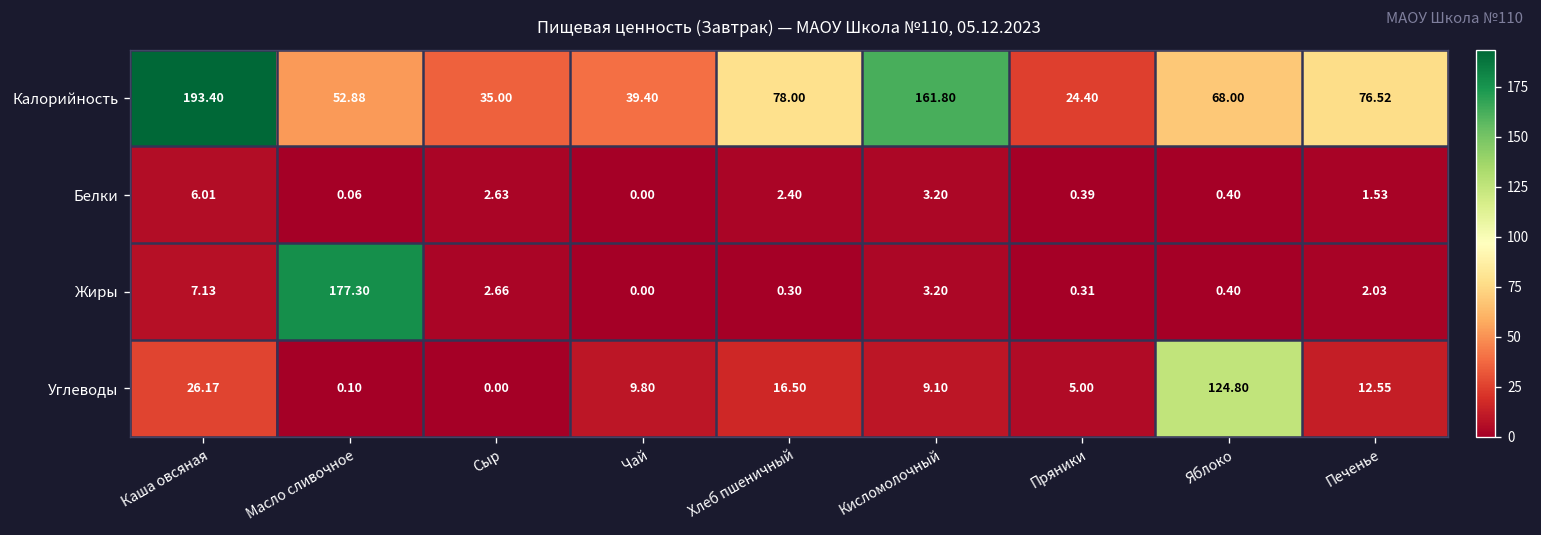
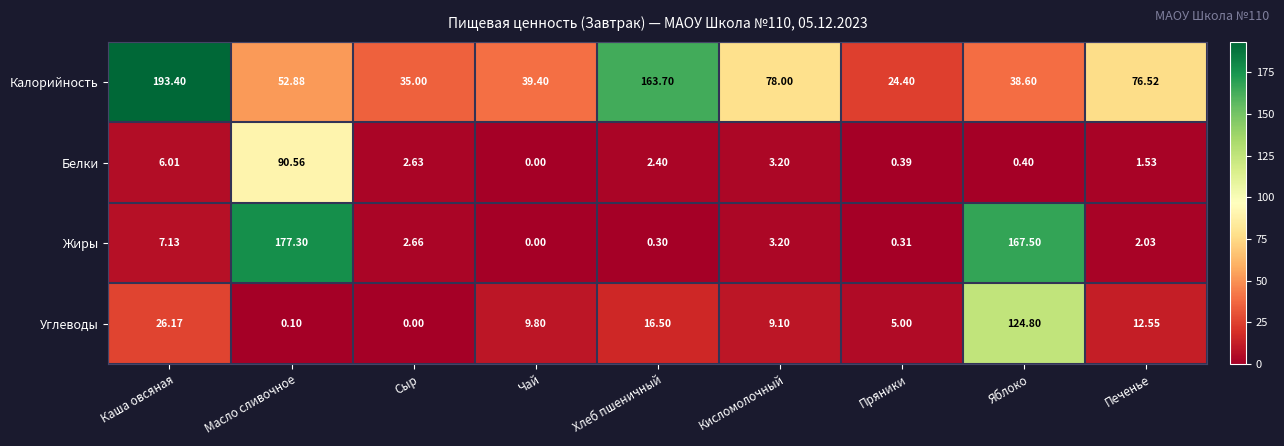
Калорийность, Хлеб пшеничный: 78.00 -> 163.70
Калорийность, Кисломолочный: 161.80 -> 78.00
Калорийность, Яблоко: 68.00 -> 38.60
Белки, Масло сливочное: 0.06 -> 90.56
Жиры, Яблоко: 0.40 -> 167.50
